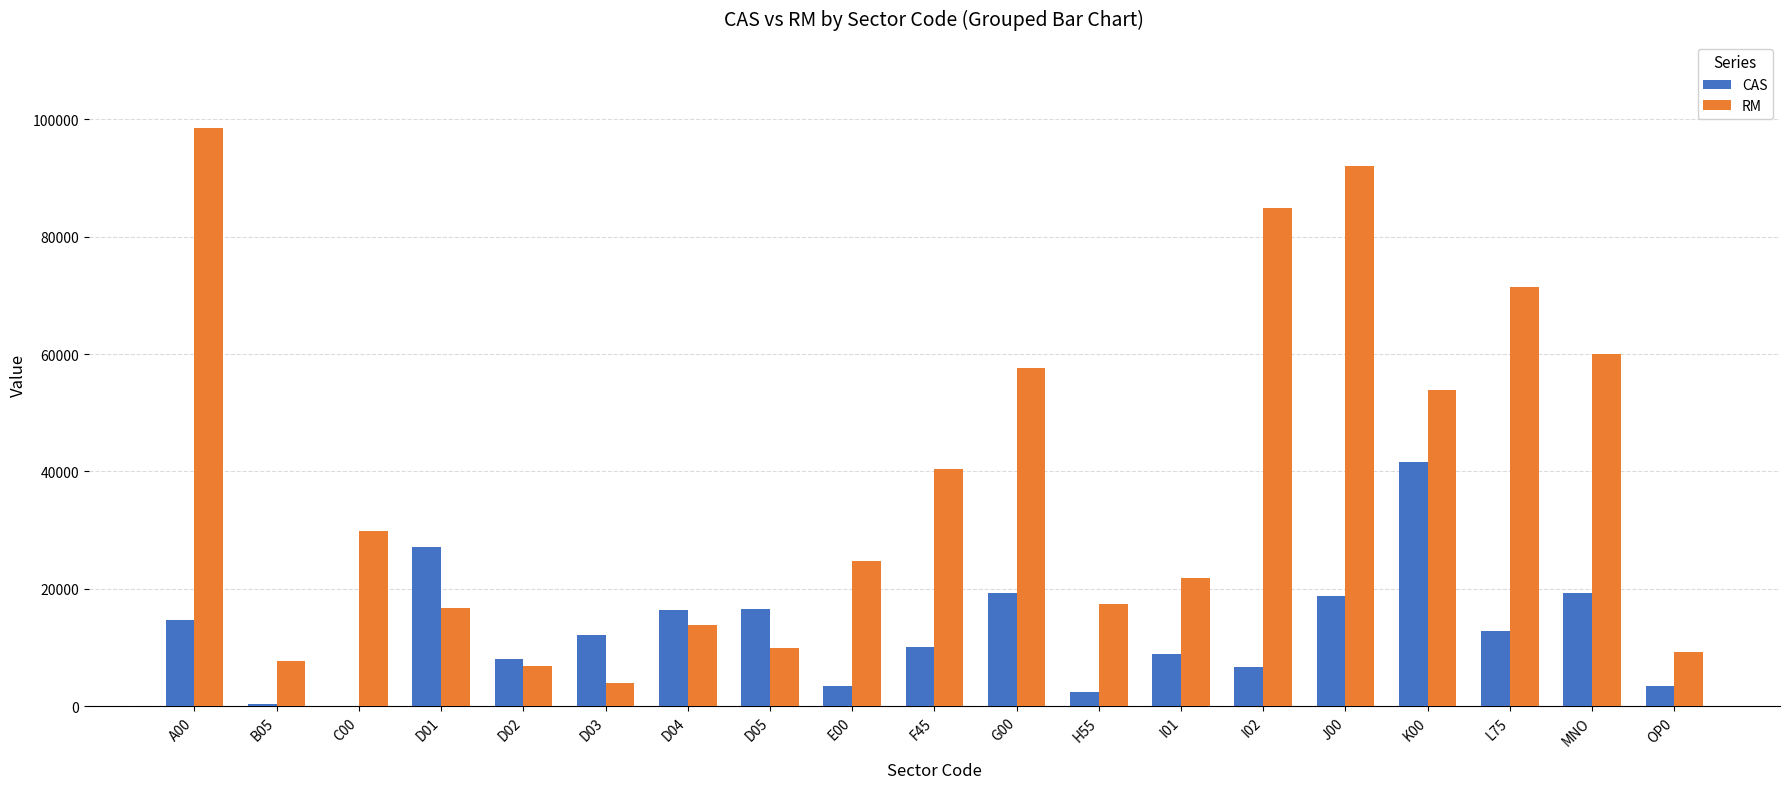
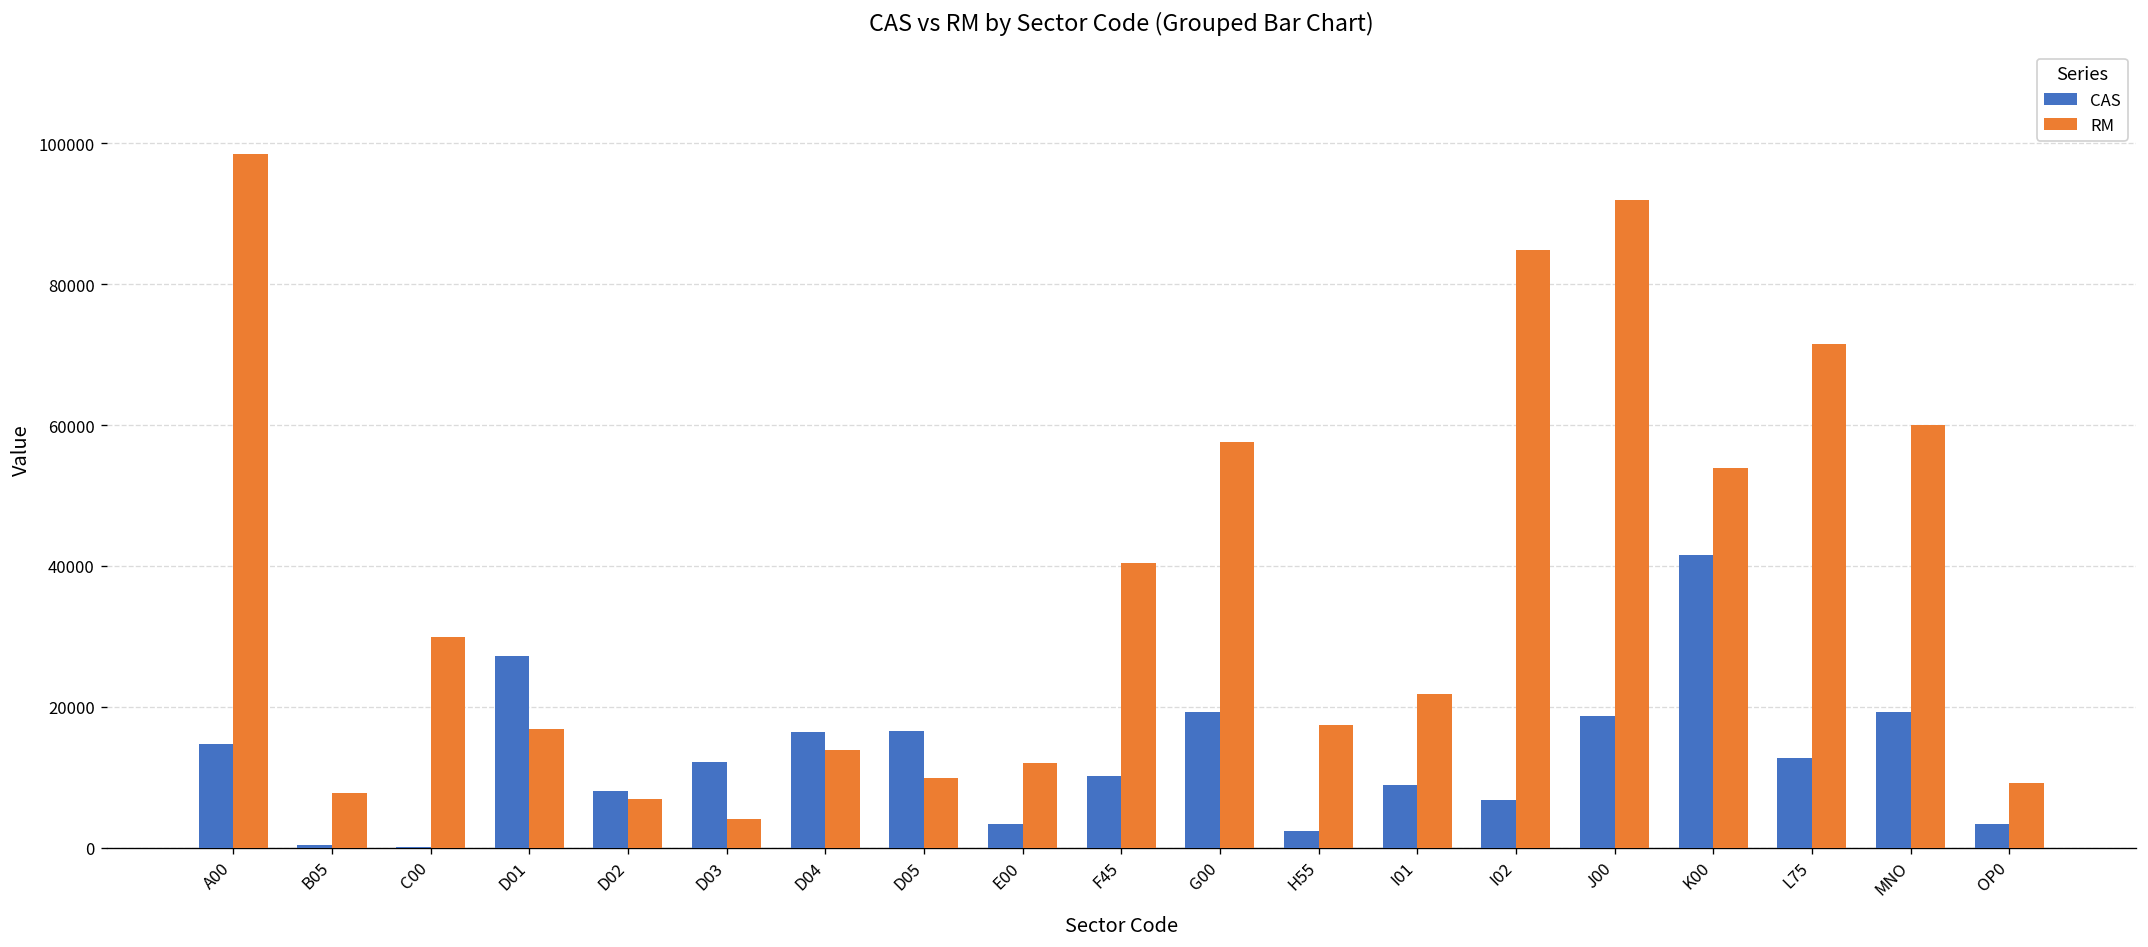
RM, E00: 25000 -> 12000
